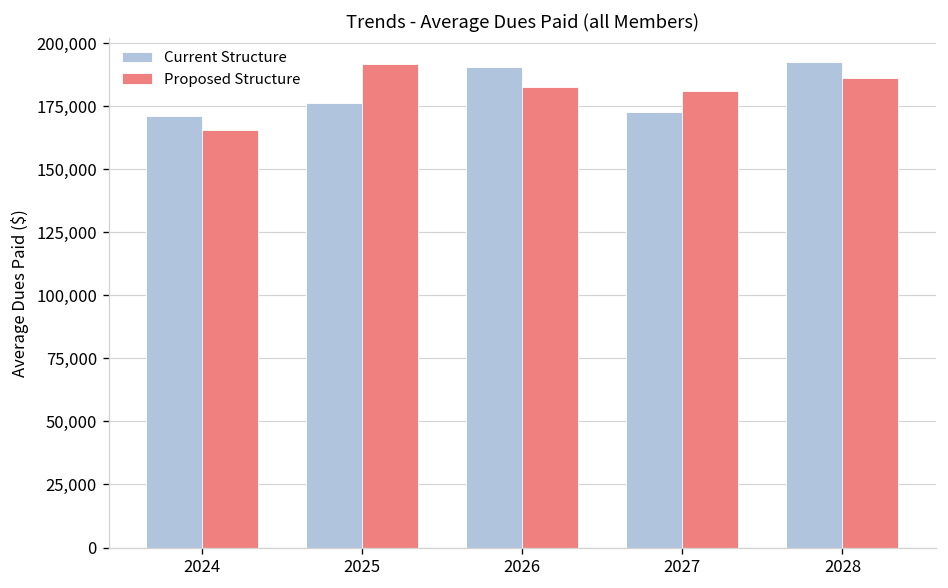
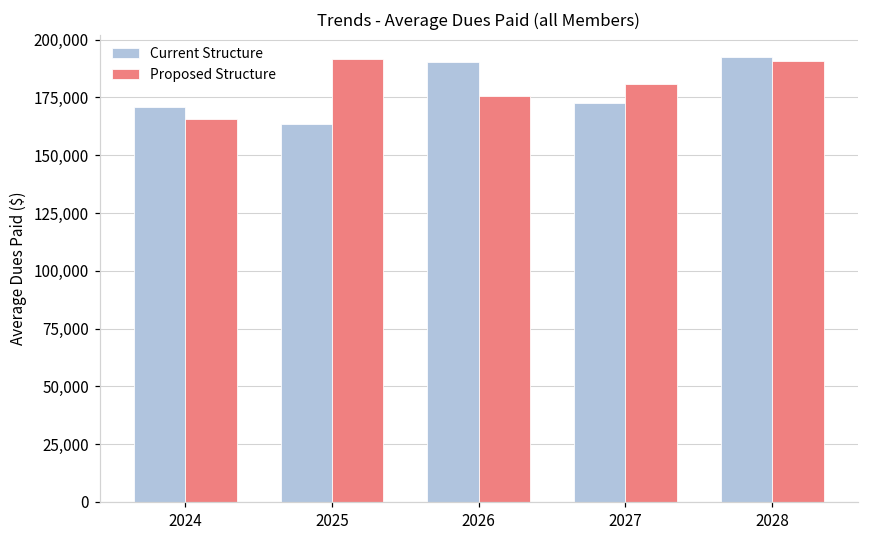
Current Structure, 2025: 176,000 -> 163,000
Proposed Structure, 2026: 183,000 -> 176,000
Proposed Structure, 2028: 186,000 -> 191,000
